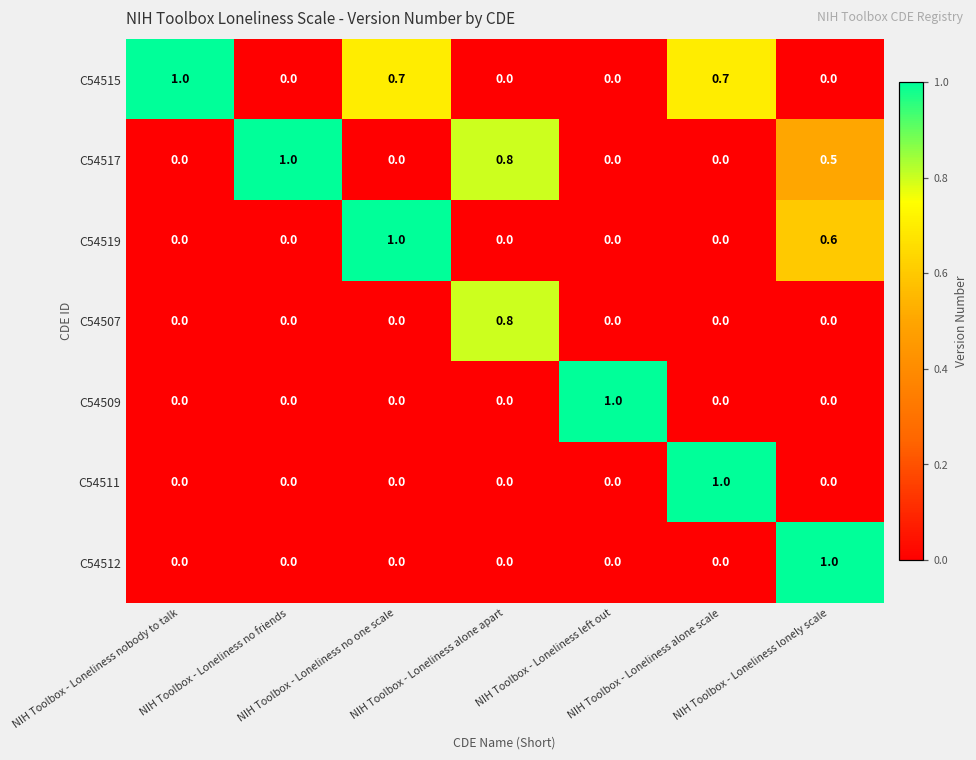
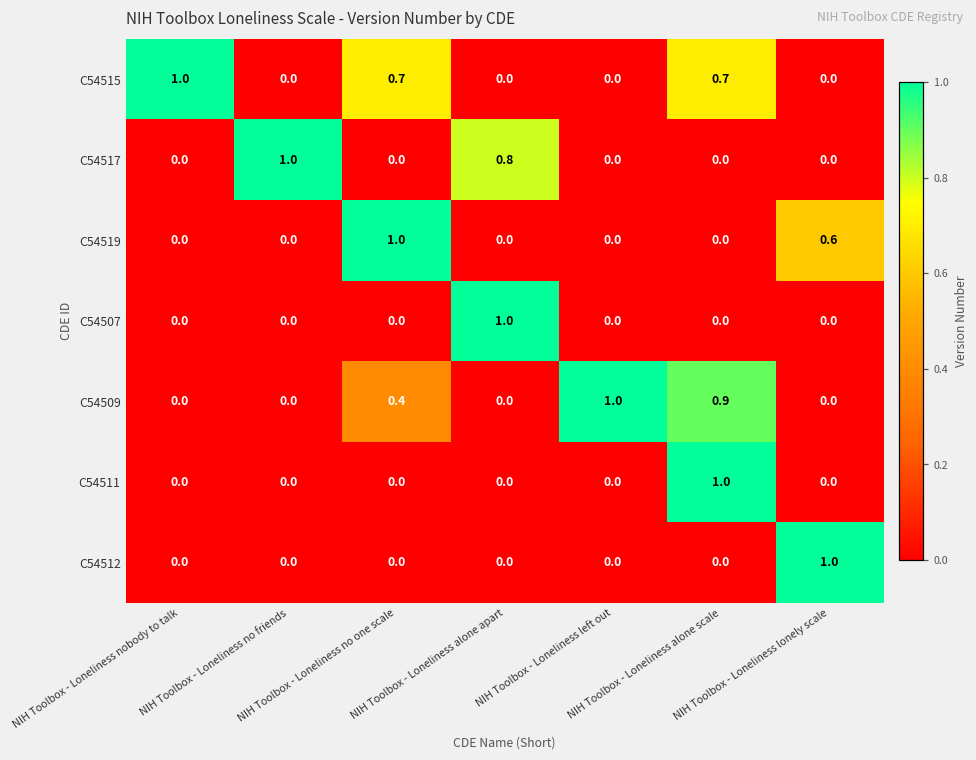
C54517, NIH Toolbox - Loneliness lonely scale: 0.5 -> 0.0
C54507, NIH Toolbox - Loneliness alone apart: 0.8 -> 1.0
C54509, NIH Toolbox - Loneliness no one scale: 0.0 -> 0.4
C54509, NIH Toolbox - Loneliness alone scale: 0.0 -> 0.9
